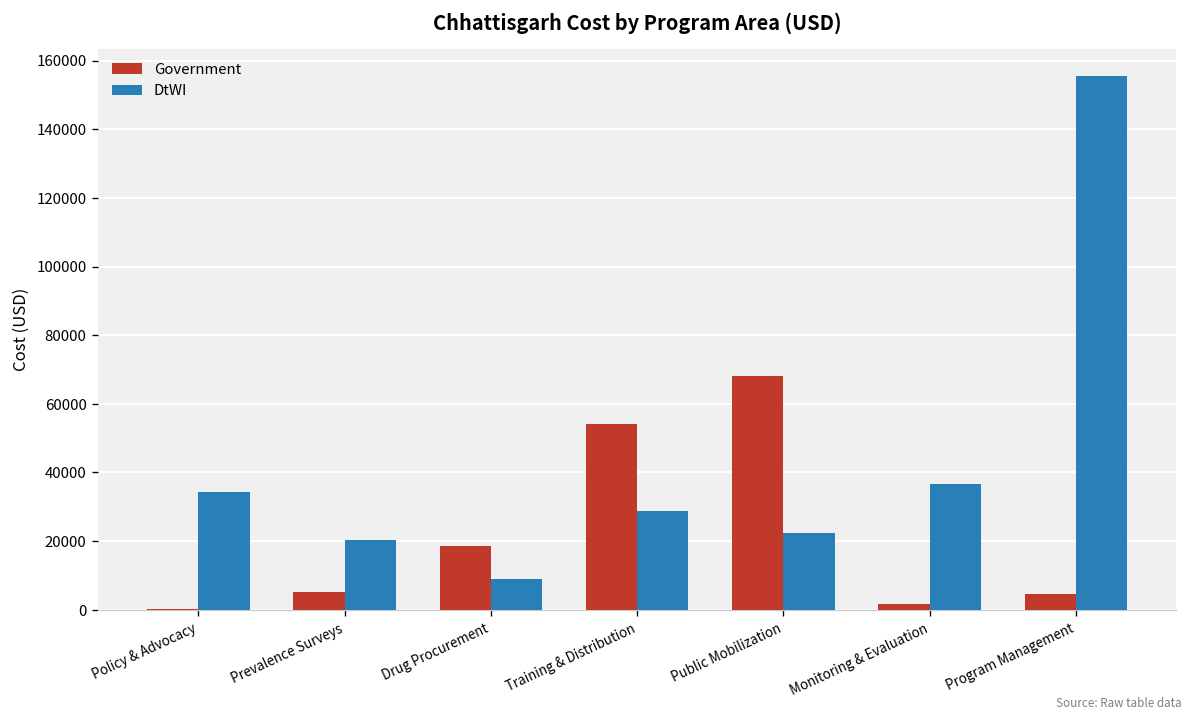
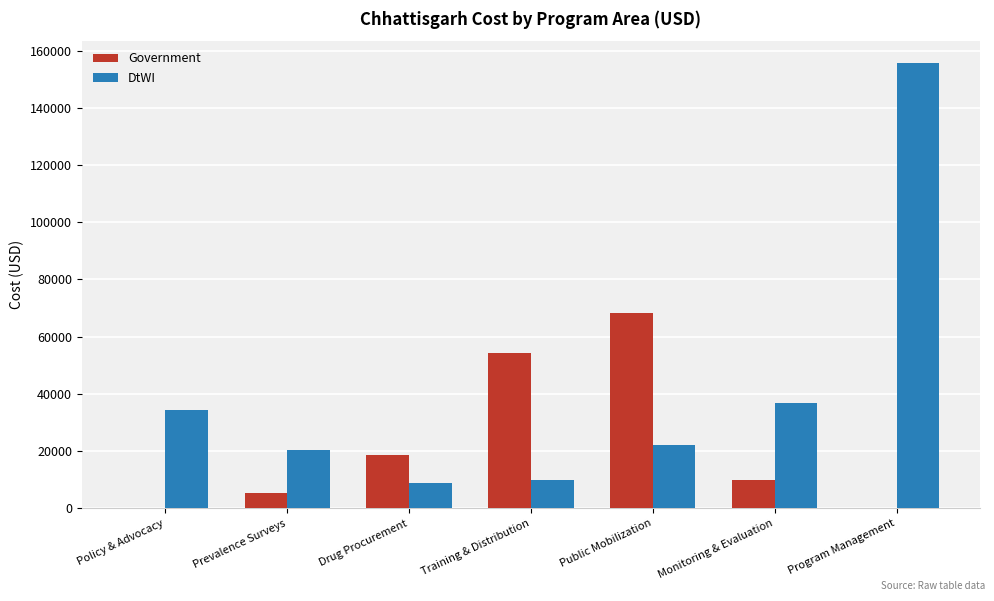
DtWI, Training & Distribution: 29000 -> 10000
Government, Monitoring & Evaluation: 2000 -> 10000
Government, Program Management: 5000 -> 0
